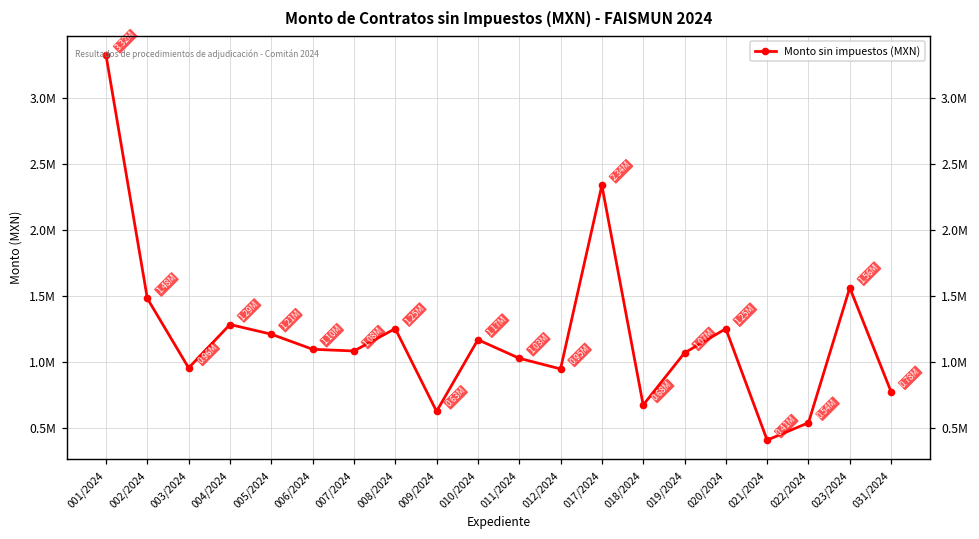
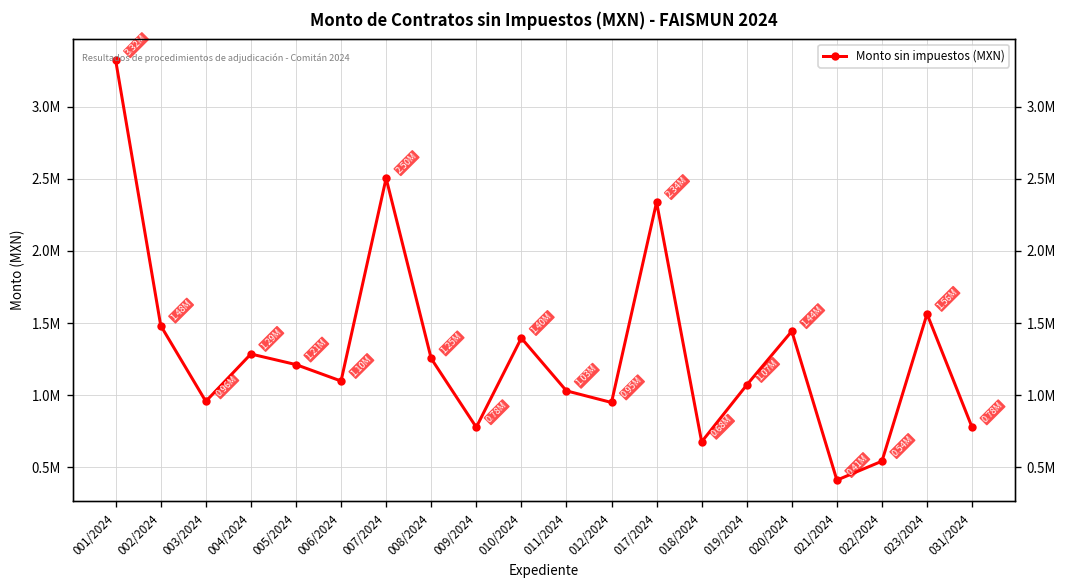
007/2024: 1.08M -> 2.50M
009/2024: 0.63M -> 0.78M
010/2024: 1.17M -> 1.40M
020/2024: 1.25M -> 1.44M
